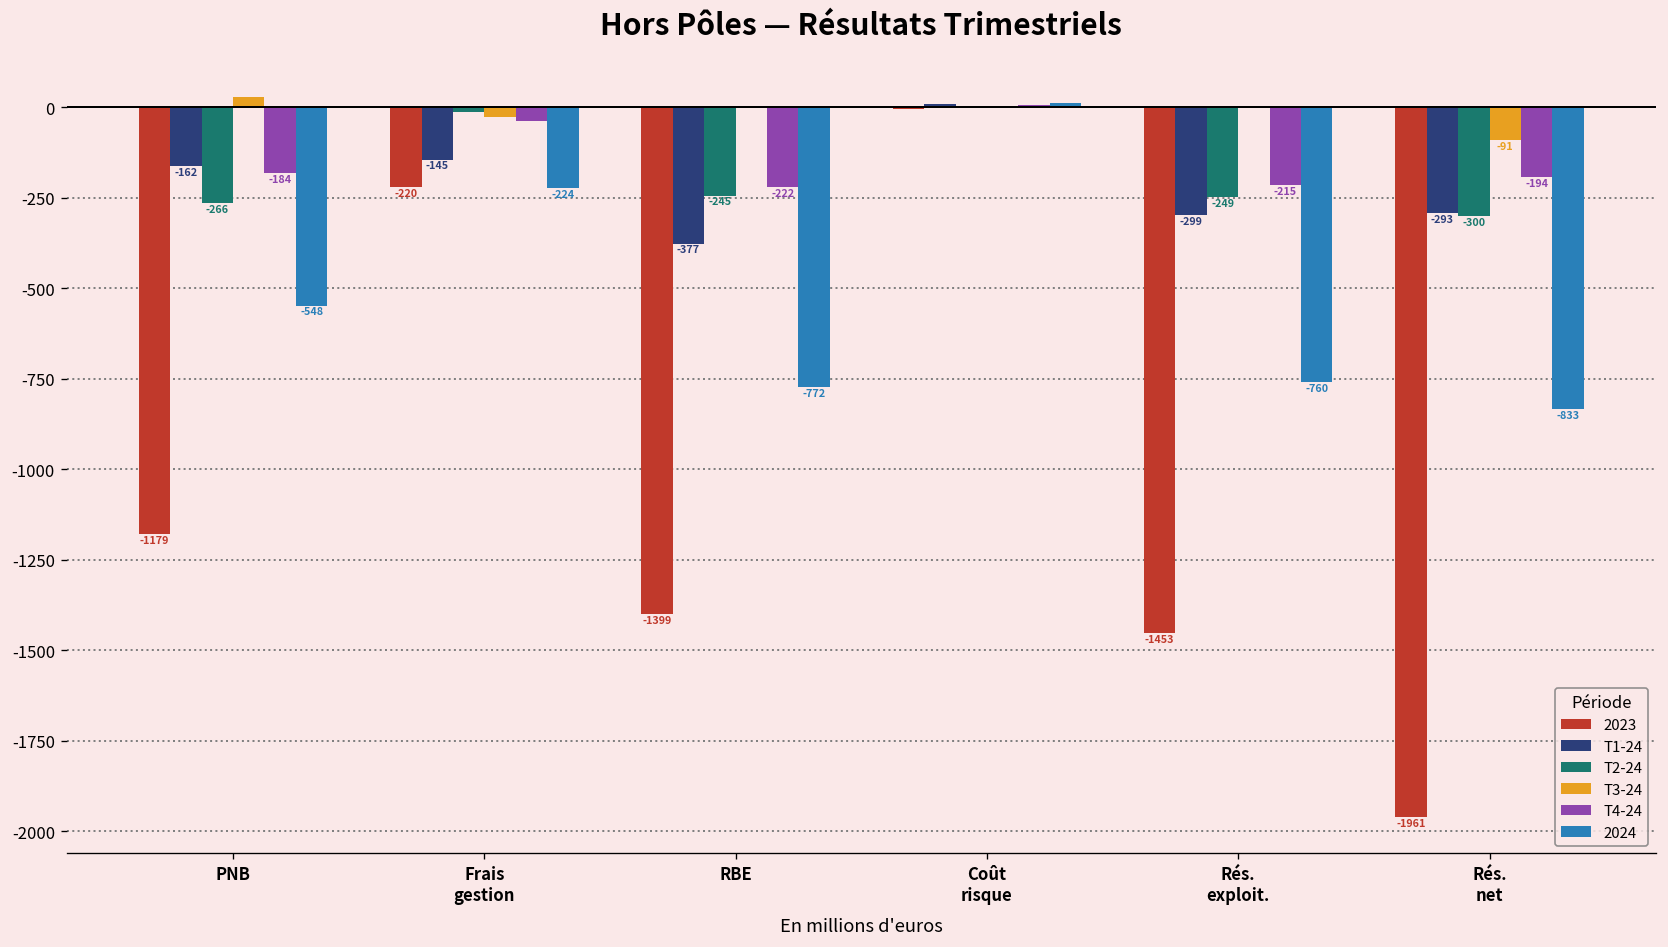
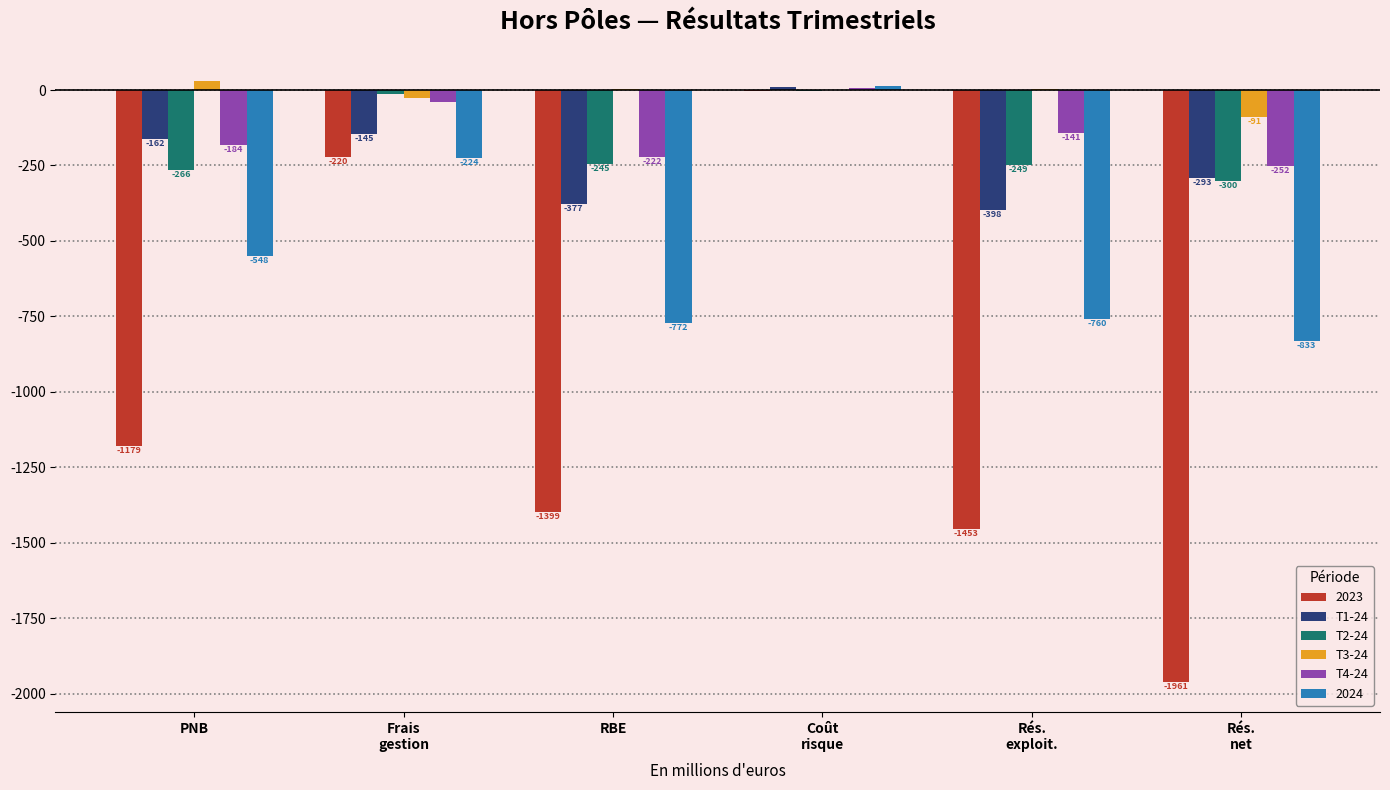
T1-24, Rés. exploit.: -299 -> -398
T4-24, Rés. exploit.: -215 -> -141
T4-24, Rés. net: -194 -> -252
